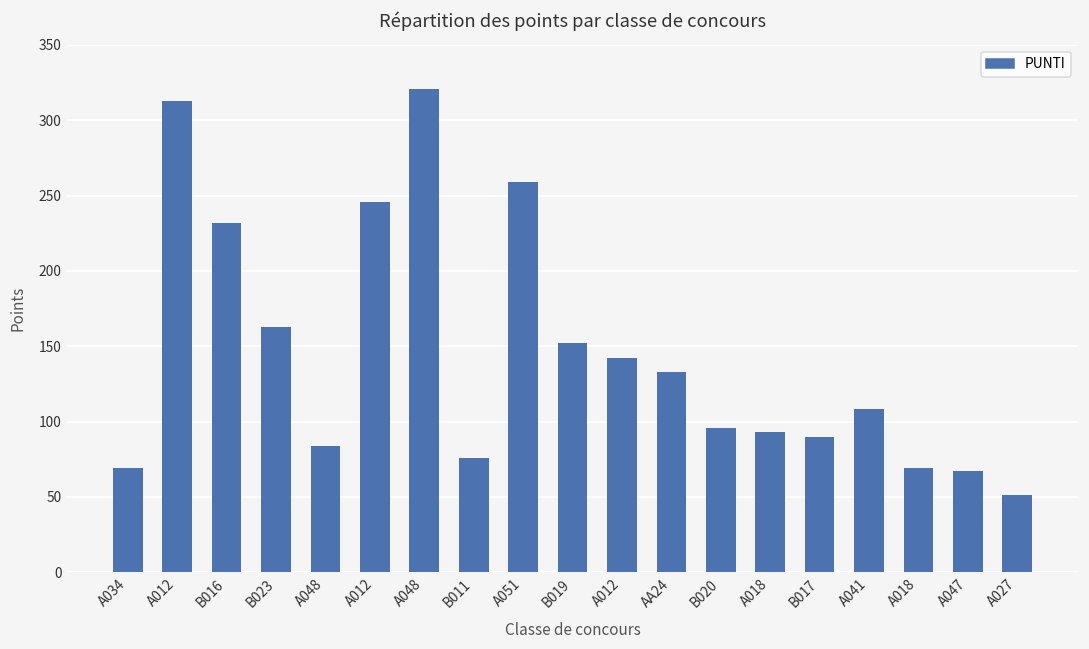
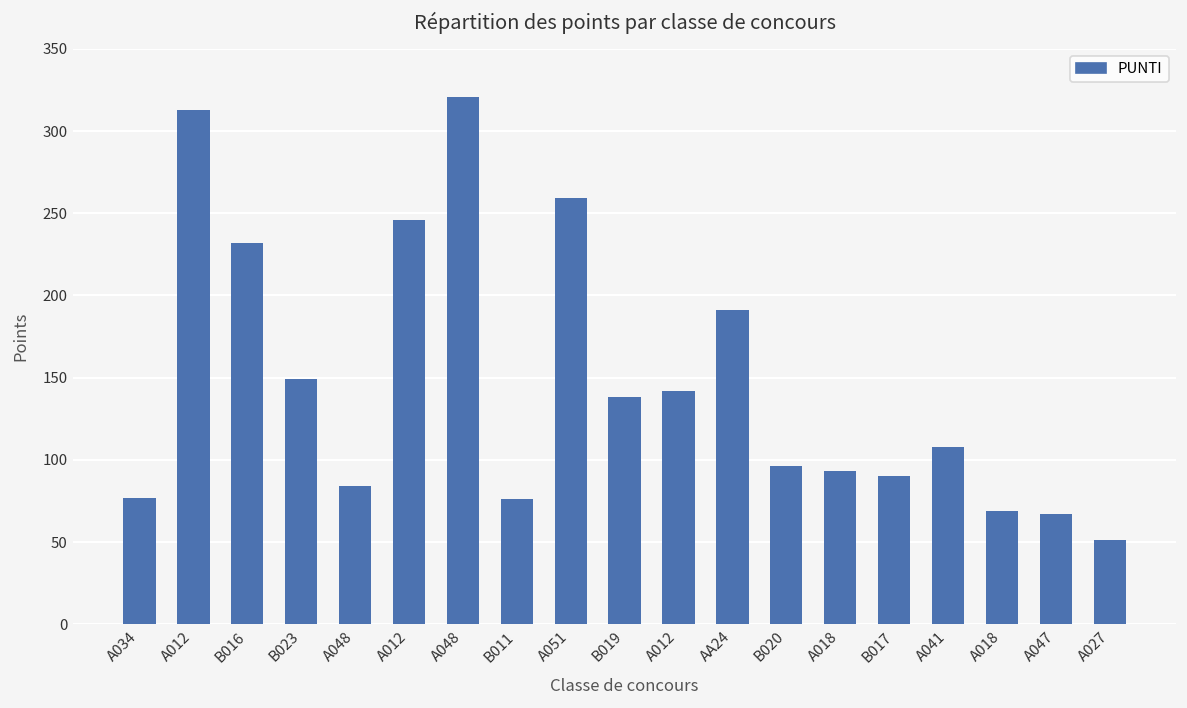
A034: 69 -> 77
B023: 163 -> 149
B019: 152 -> 138
AA24: 133 -> 191
